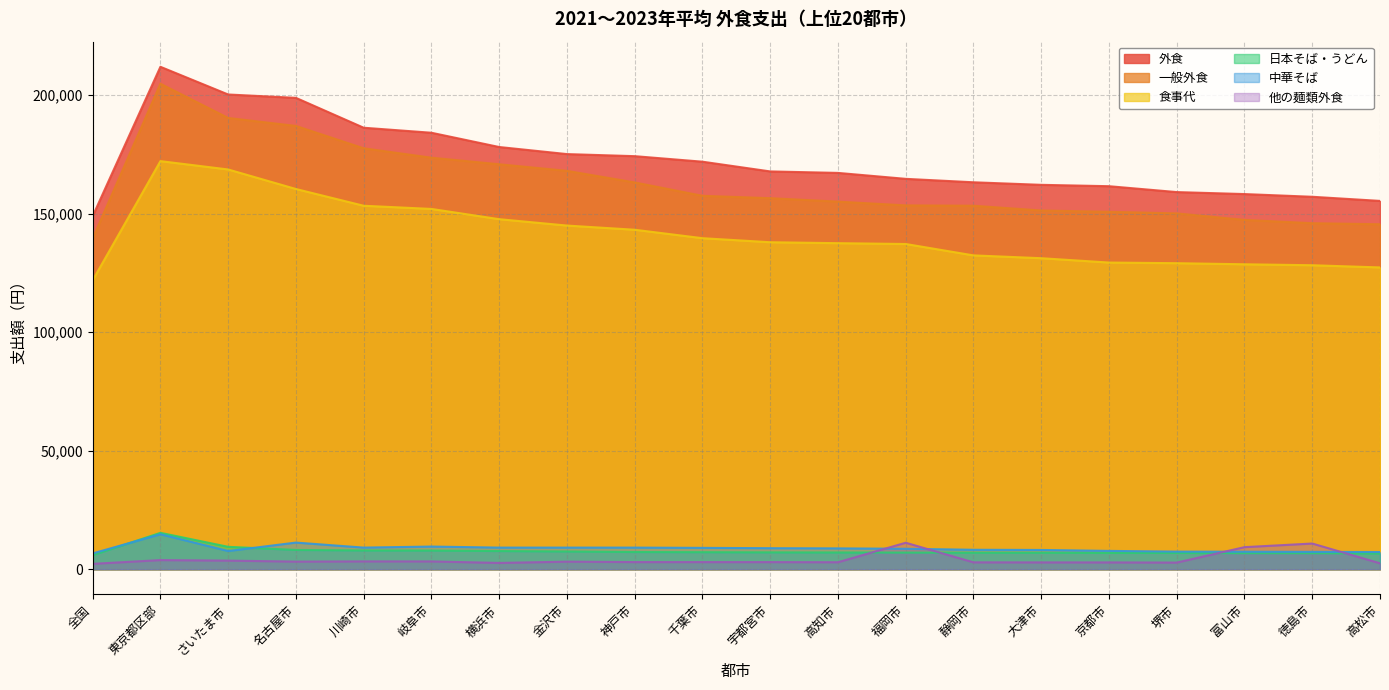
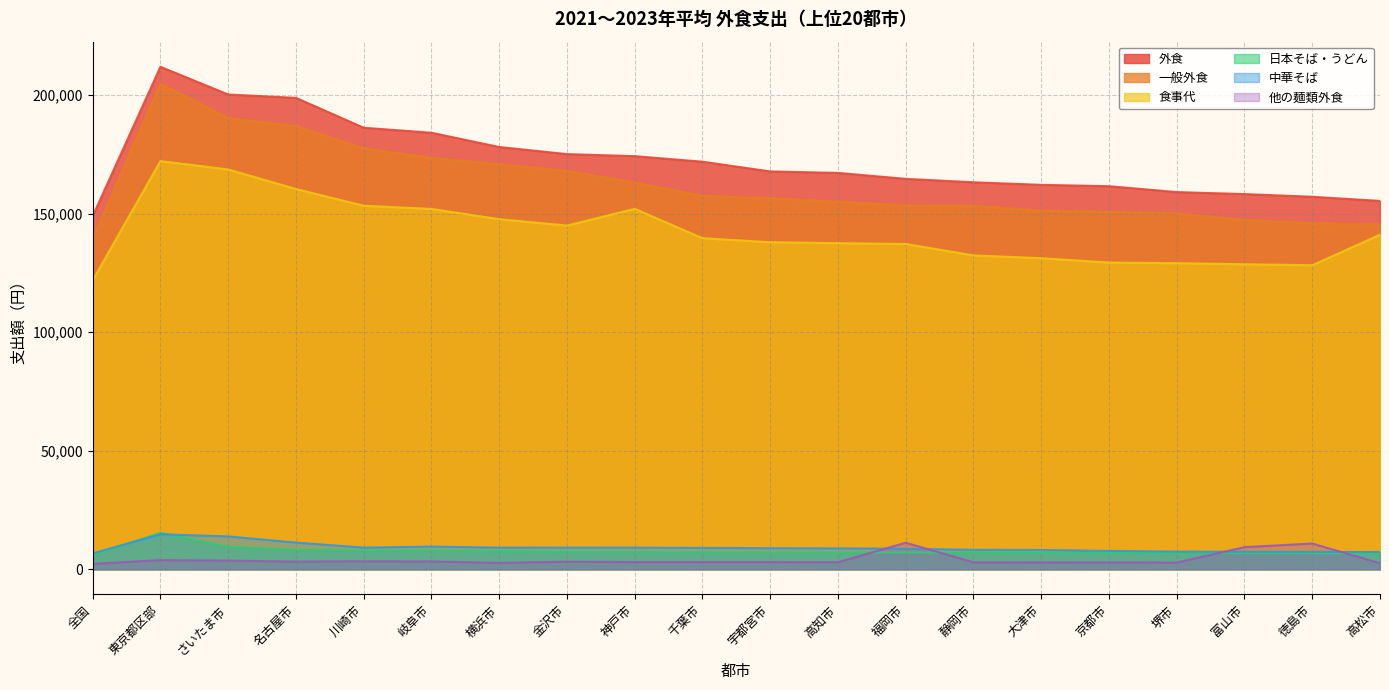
中華そば, さいたま市: 8,000 -> 14,000
食事代, 神戸市: 143,000 -> 152,000
食事代, 高松市: 127,000 -> 141,000
